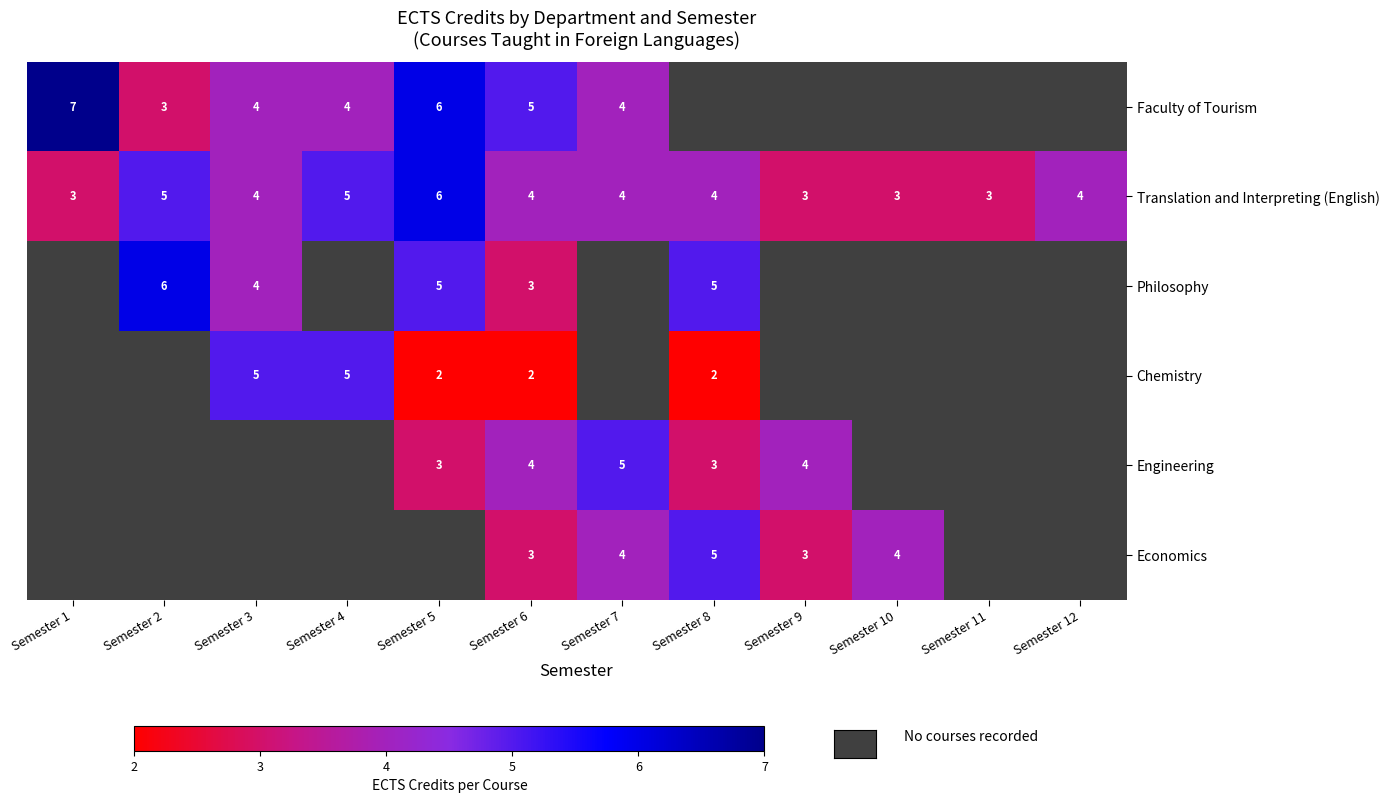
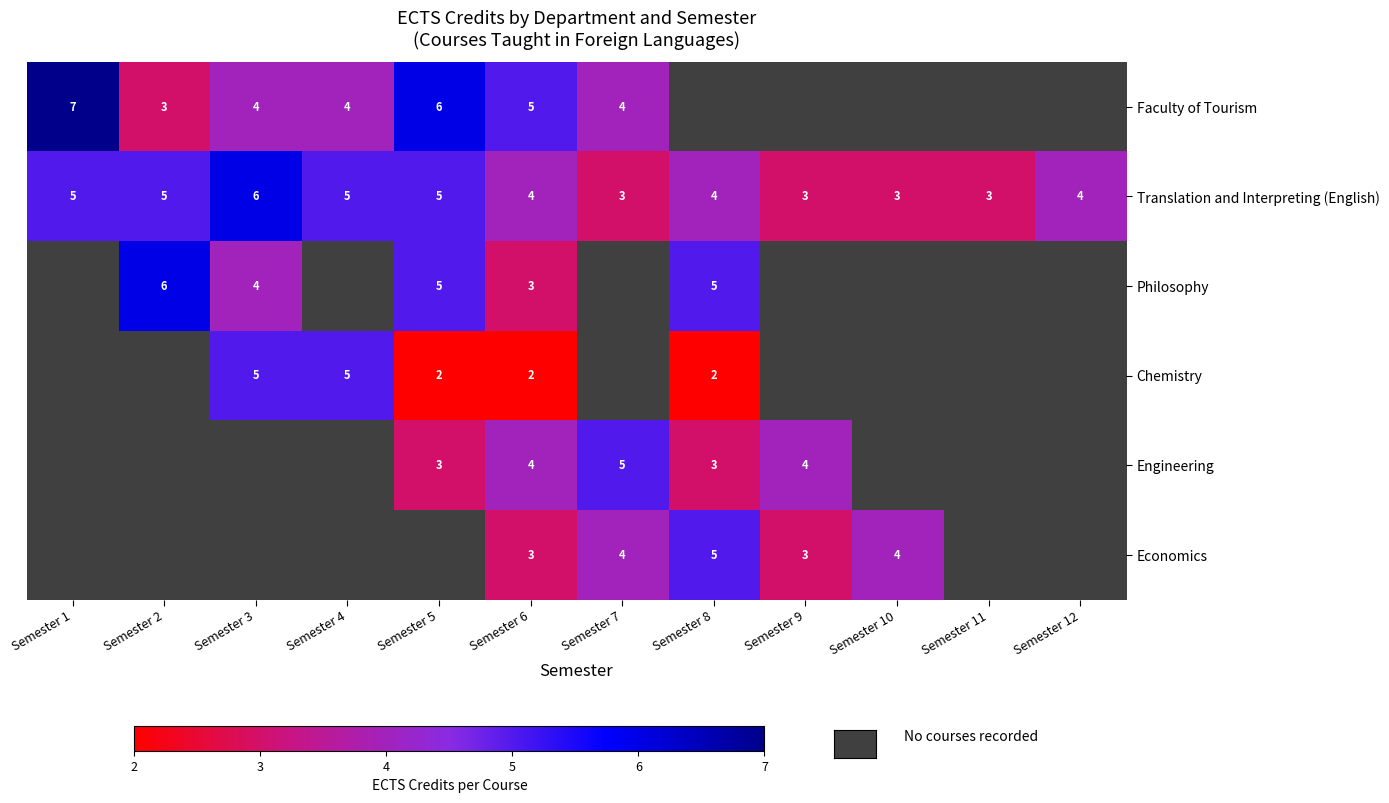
Translation and Interpreting (English), Semester 1: 3 -> 5
Translation and Interpreting (English), Semester 3: 4 -> 6
Translation and Interpreting (English), Semester 5: 6 -> 5
Translation and Interpreting (English), Semester 7: 4 -> 3
